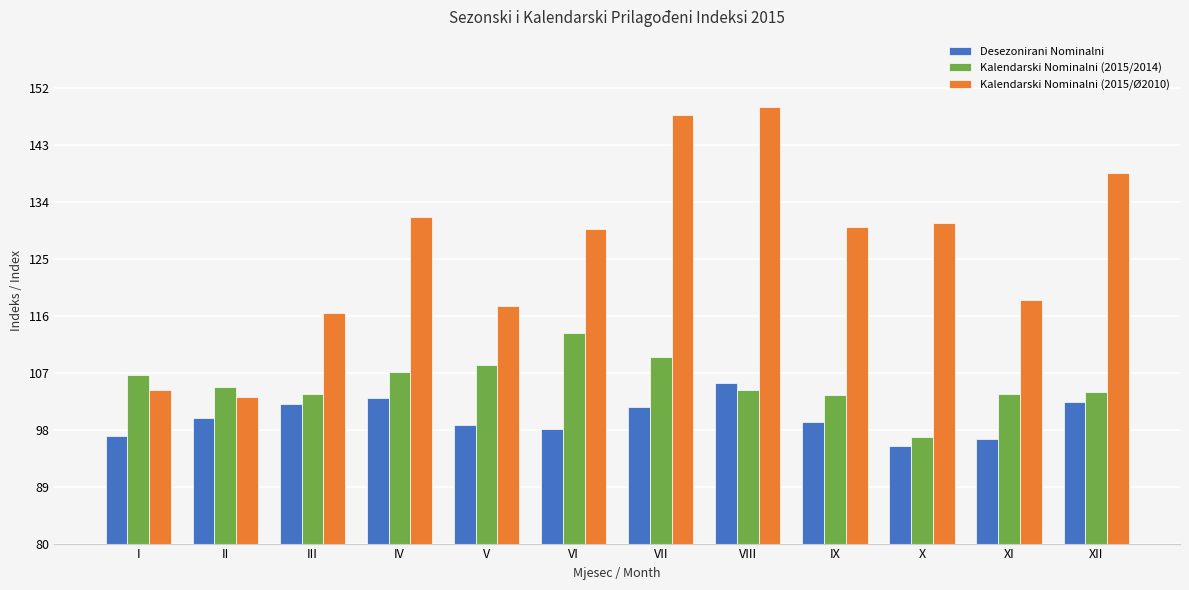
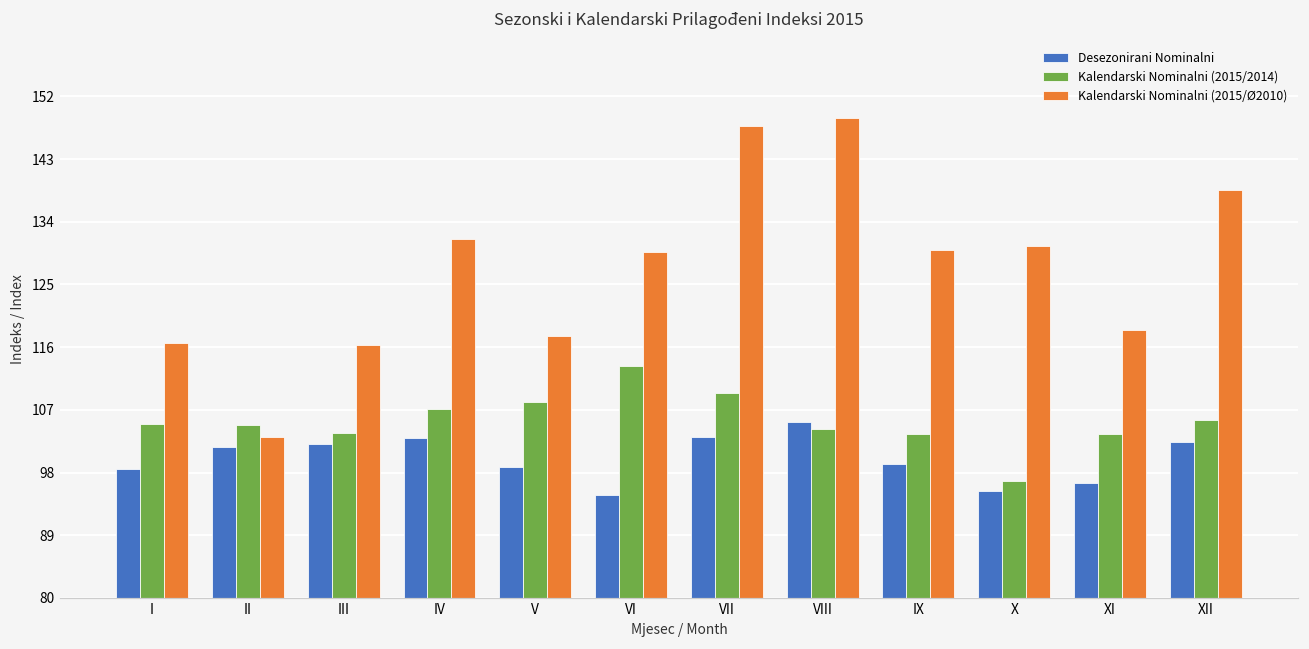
Desezonirani Nominalni, I: 97 -> 98
Kalendarski Nominalni (2015/2014), I: 107 -> 105
Kalendarski Nominalni (2015/Ø2010), I: 104 -> 117
Desezonirani Nominalni, II: 100 -> 102
Desezonirani Nominalni, VI: 98 -> 95
Desezonirani Nominalni, VII: 102 -> 103
Kalendarski Nominalni (2015/2014), XII: 104 -> 106
